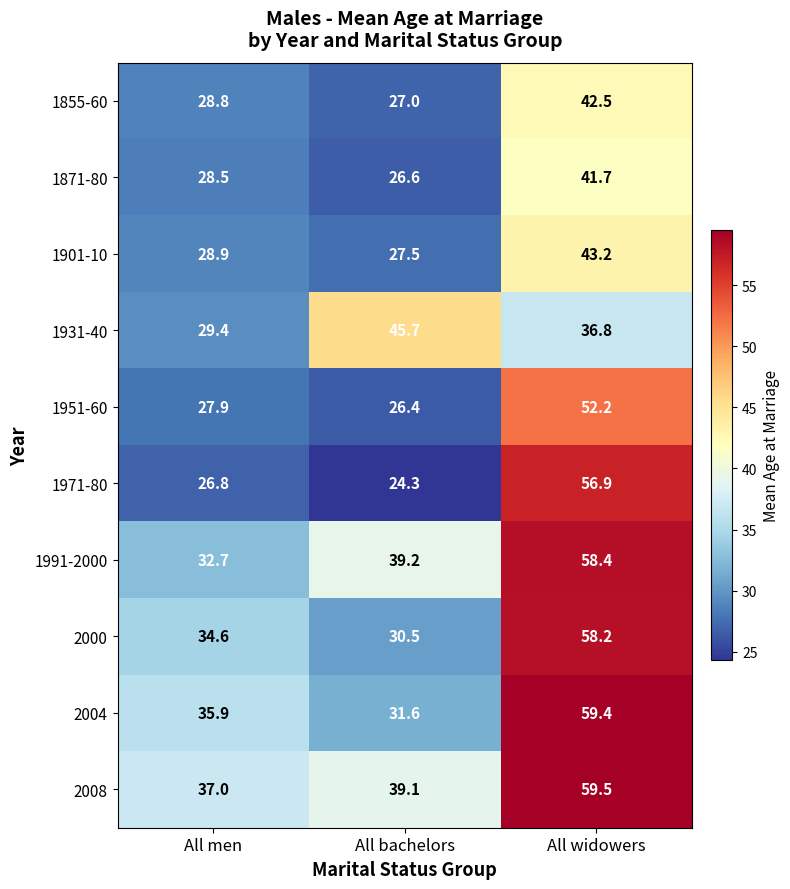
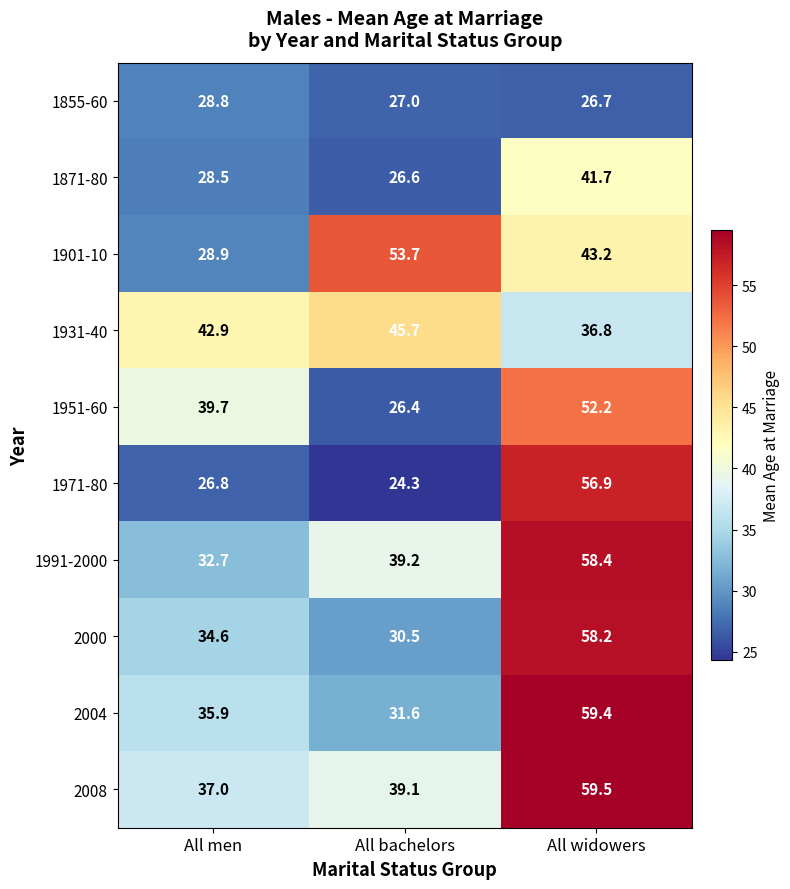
1855-60, All widowers: 42.5 -> 26.7
1901-10, All bachelors: 27.5 -> 53.7
1931-40, All men: 29.4 -> 42.9
1951-60, All men: 27.9 -> 39.7
